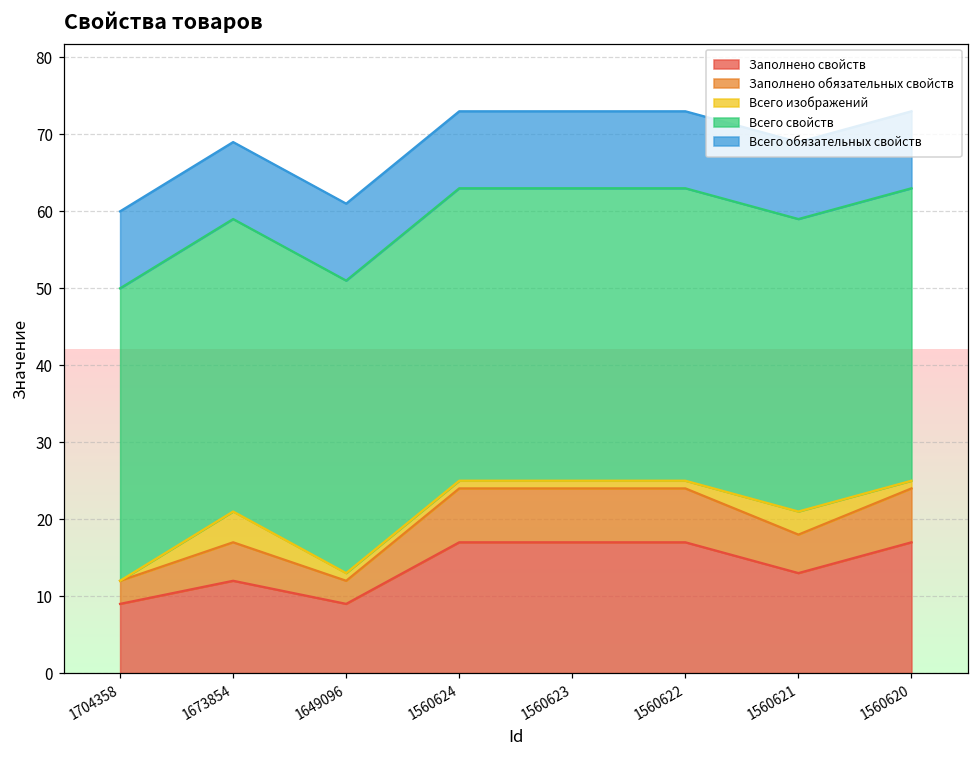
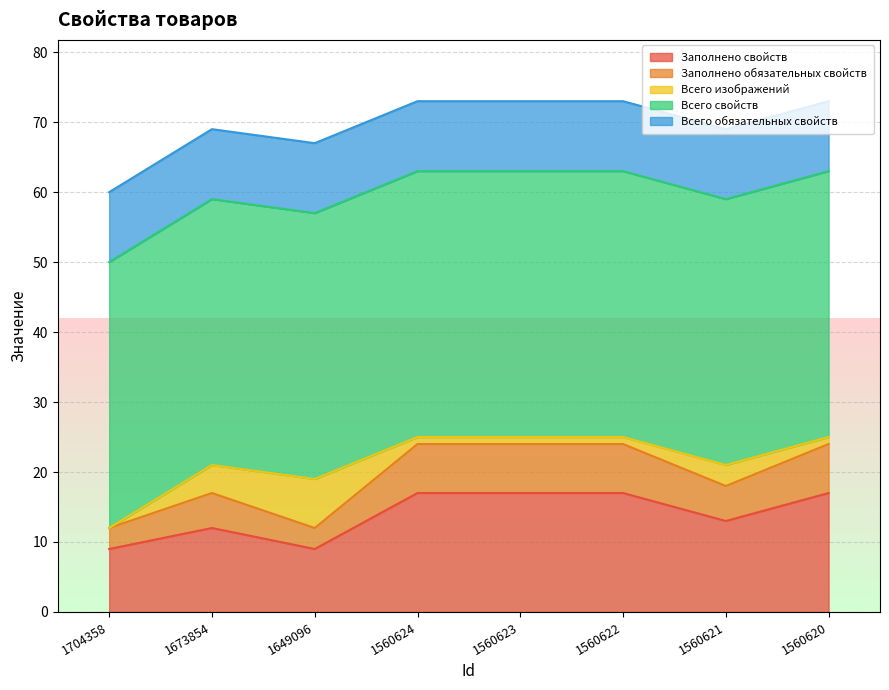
Всего изображений, 1649096: 1 -> 7
